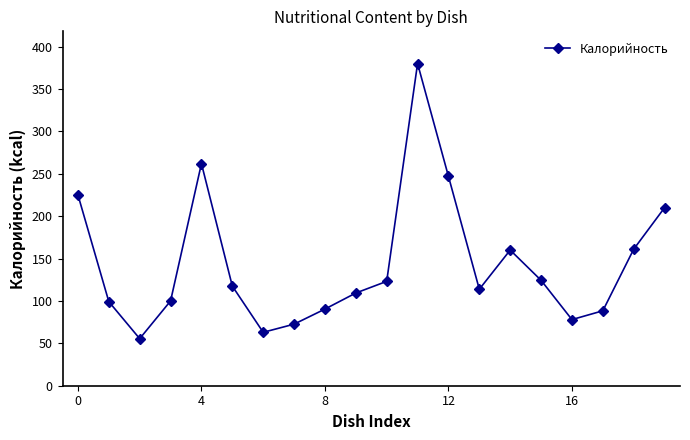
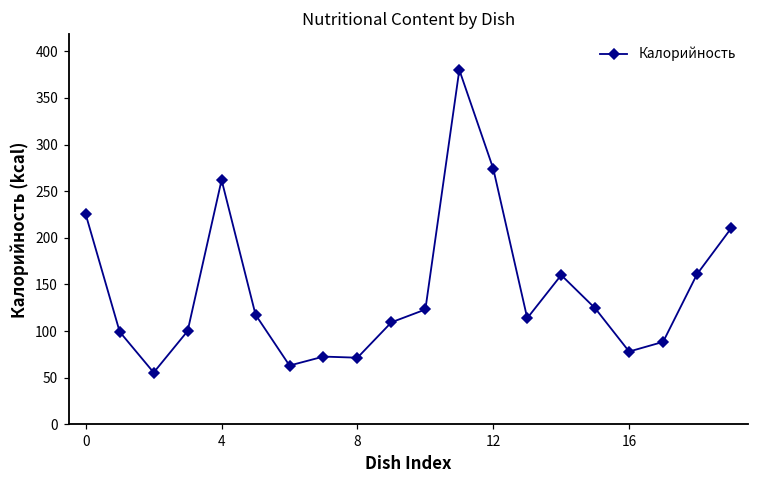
8: 90 -> 70
12: 250 -> 270
